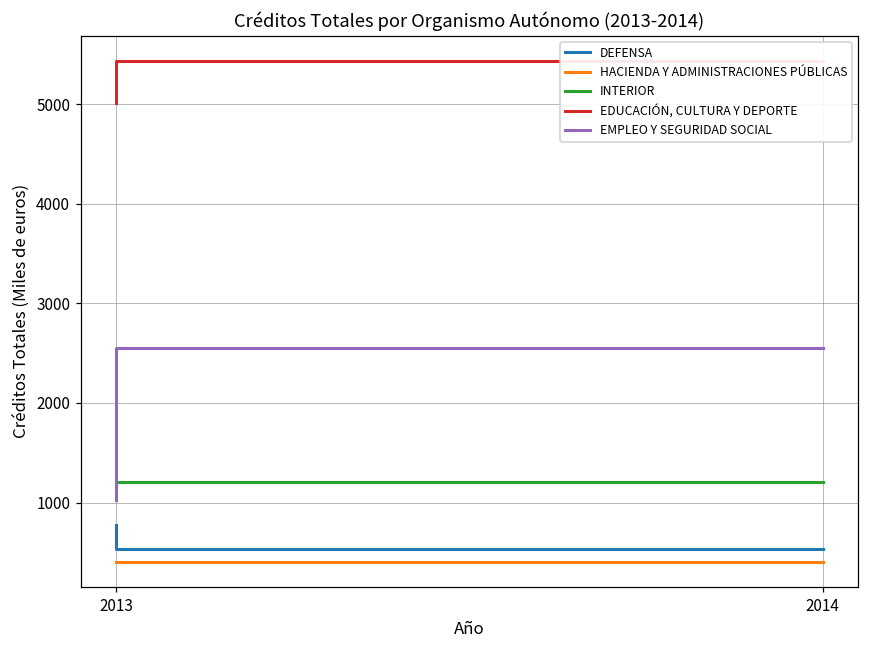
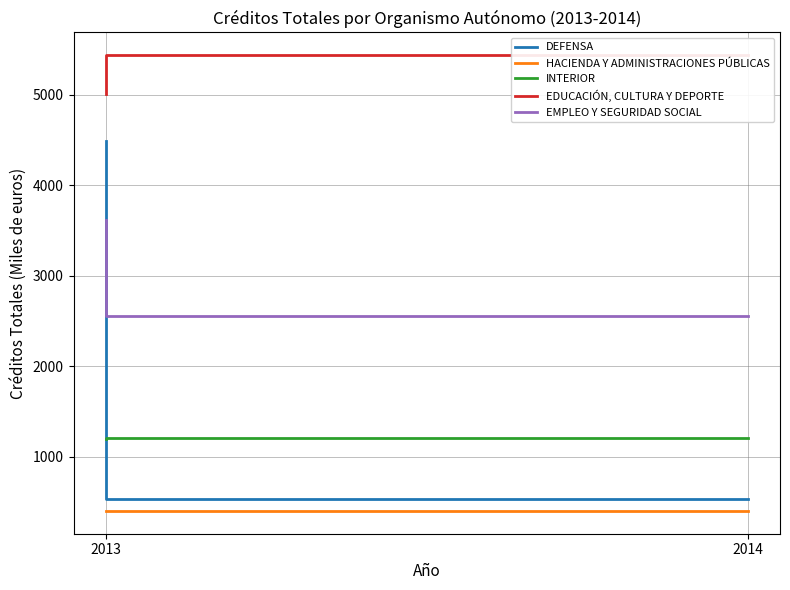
DEFENSA, 2013: 800 -> 4500
EMPLEO Y SEGURIDAD SOCIAL, 2013: 1000 -> 3600
